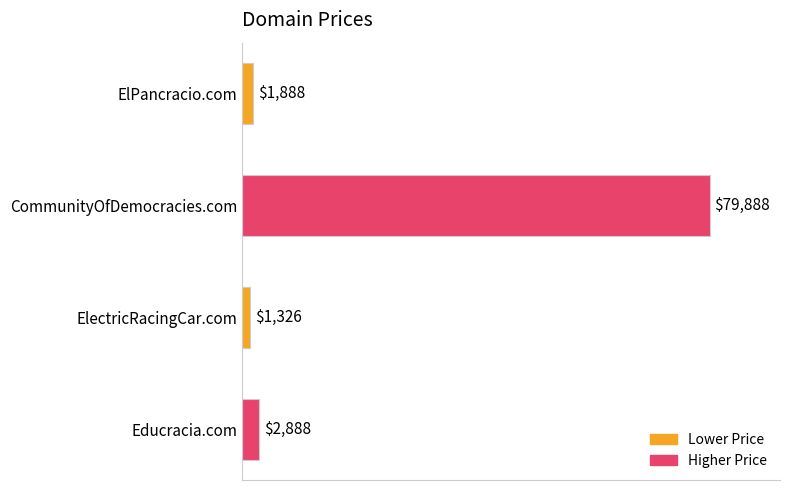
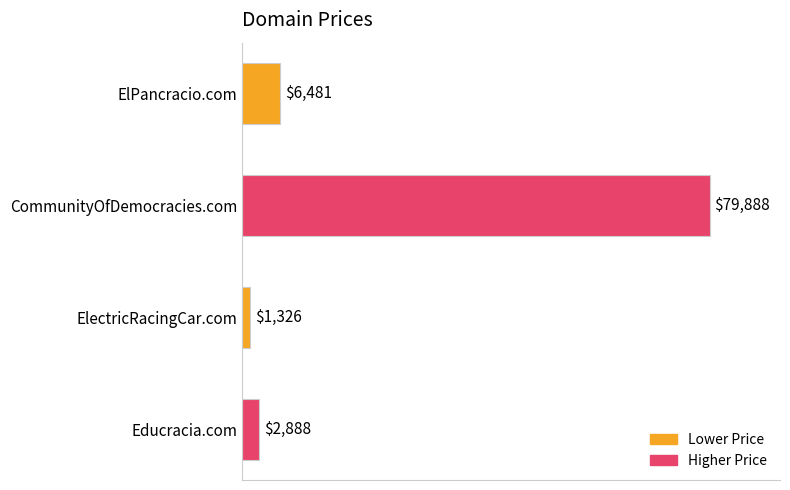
ElPancracio.com: $1,888 -> $6,481
